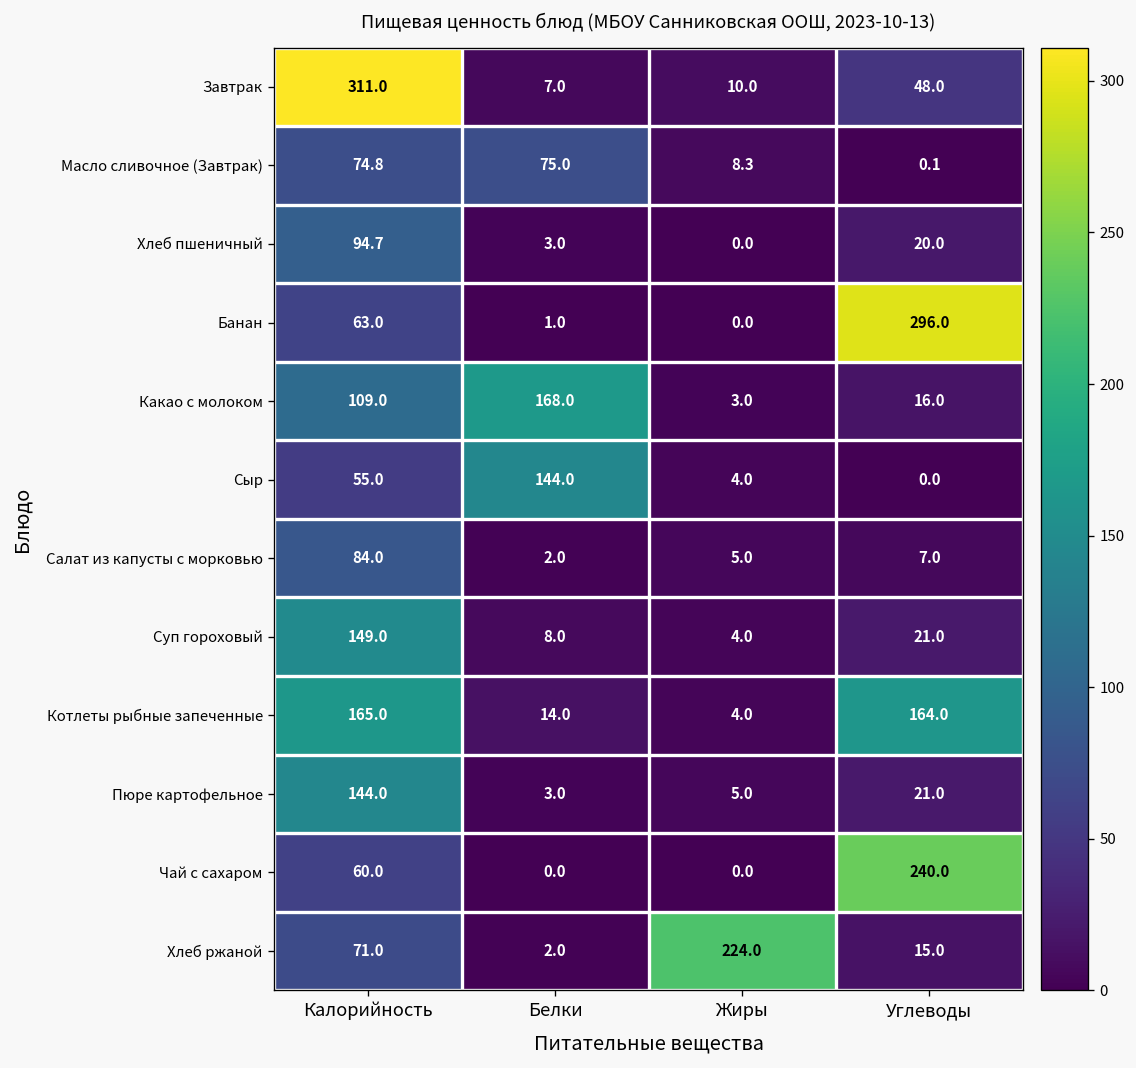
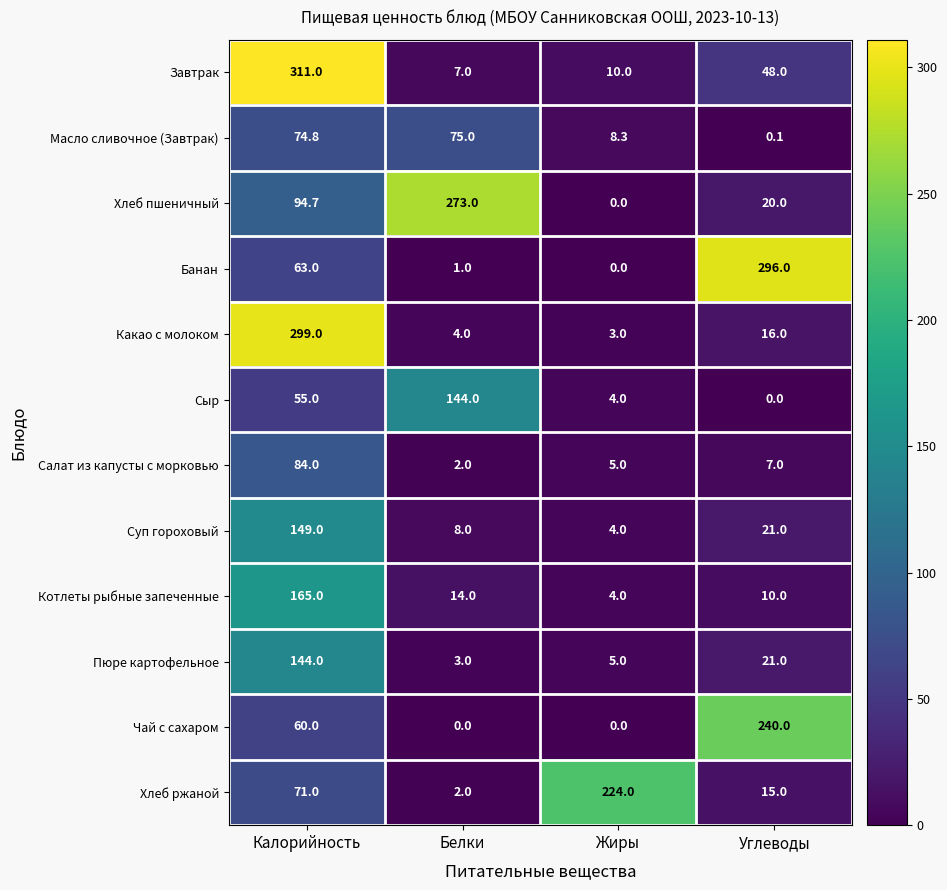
Хлеб пшеничный, Белки: 3.0 -> 273.0
Какао с молоком, Калорийность: 109.0 -> 299.0
Какао с молоком, Белки: 168.0 -> 4.0
Котлеты рыбные запеченные, Углеводы: 164.0 -> 10.0
